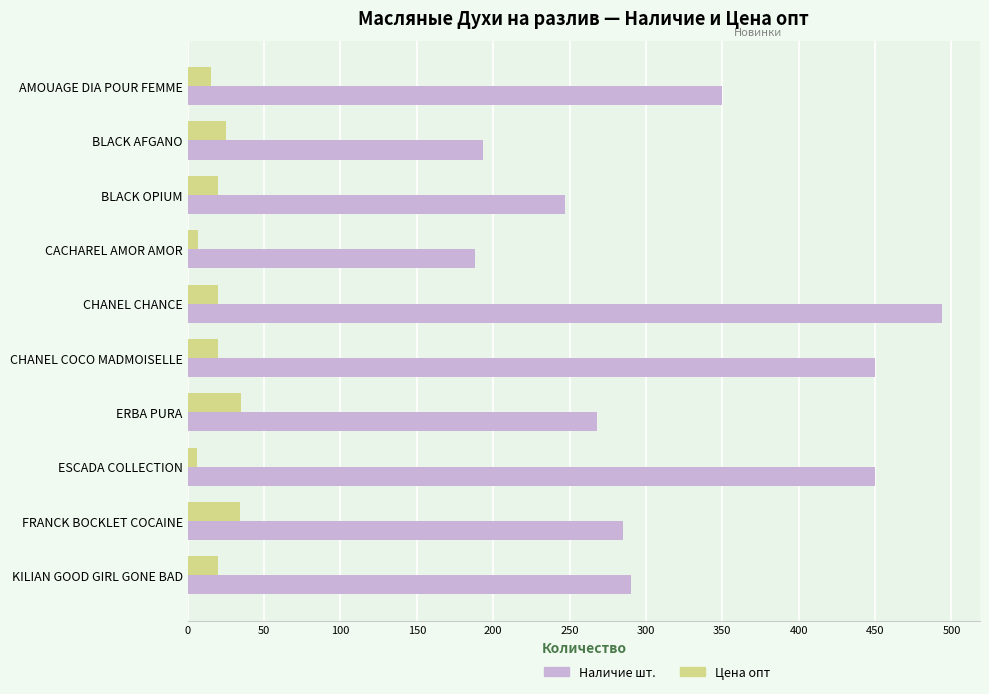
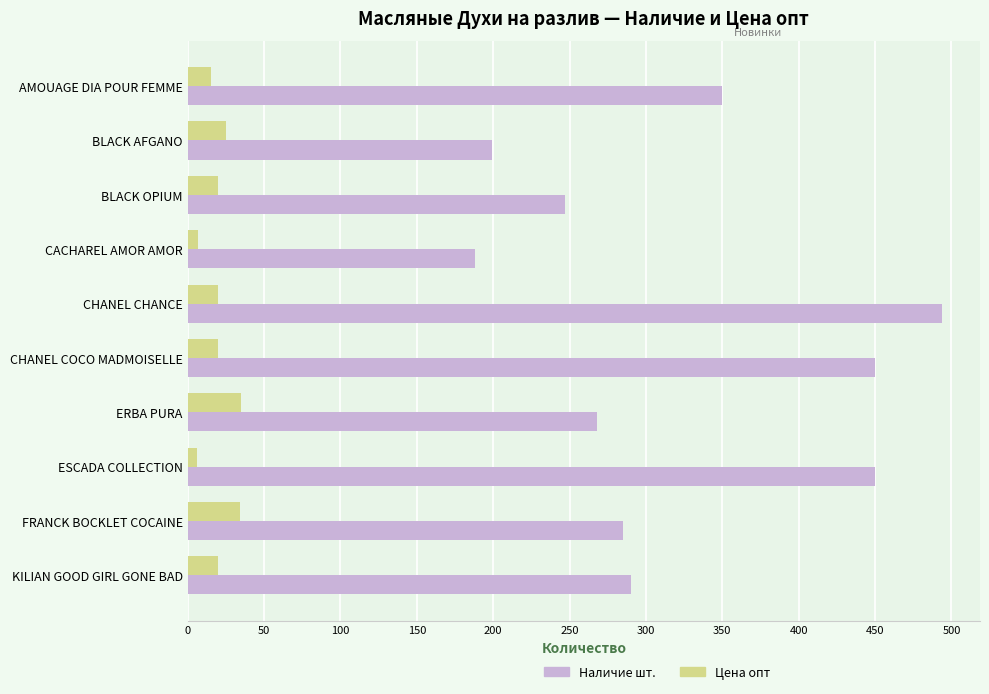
Наличие шт., BLACK AFGANO: 193 -> 199
